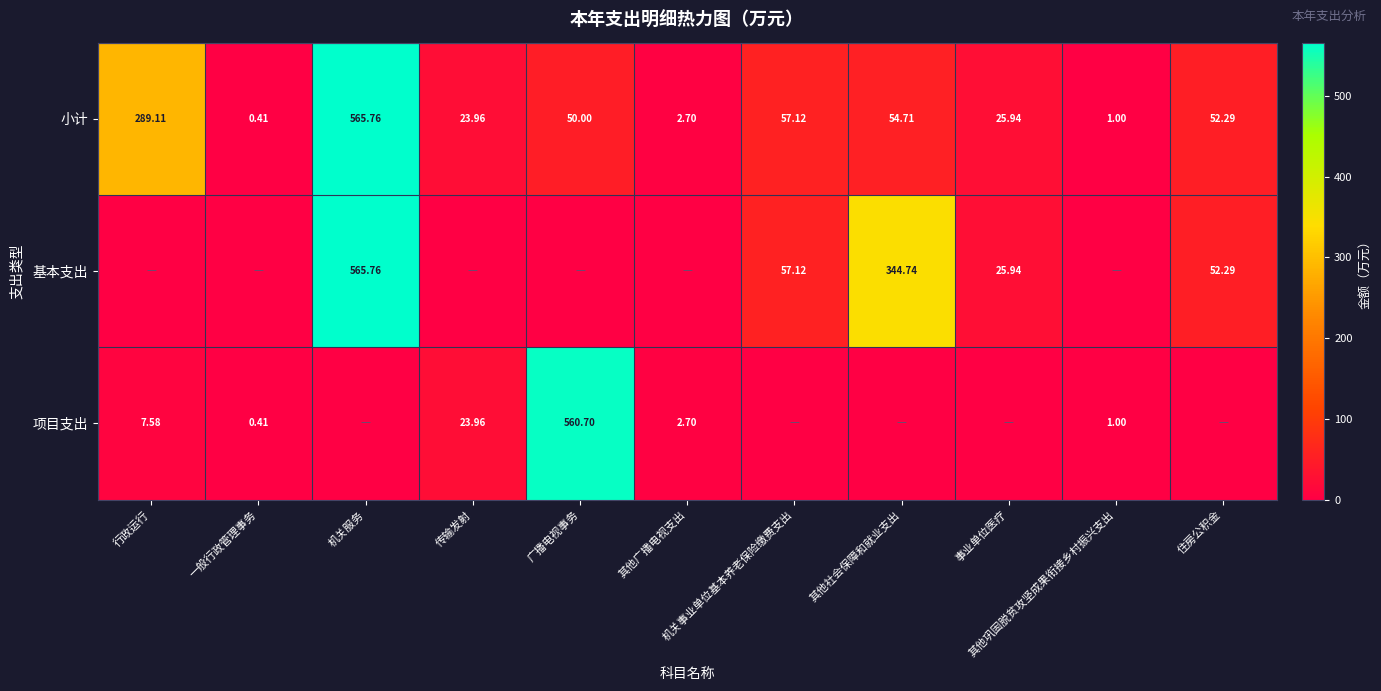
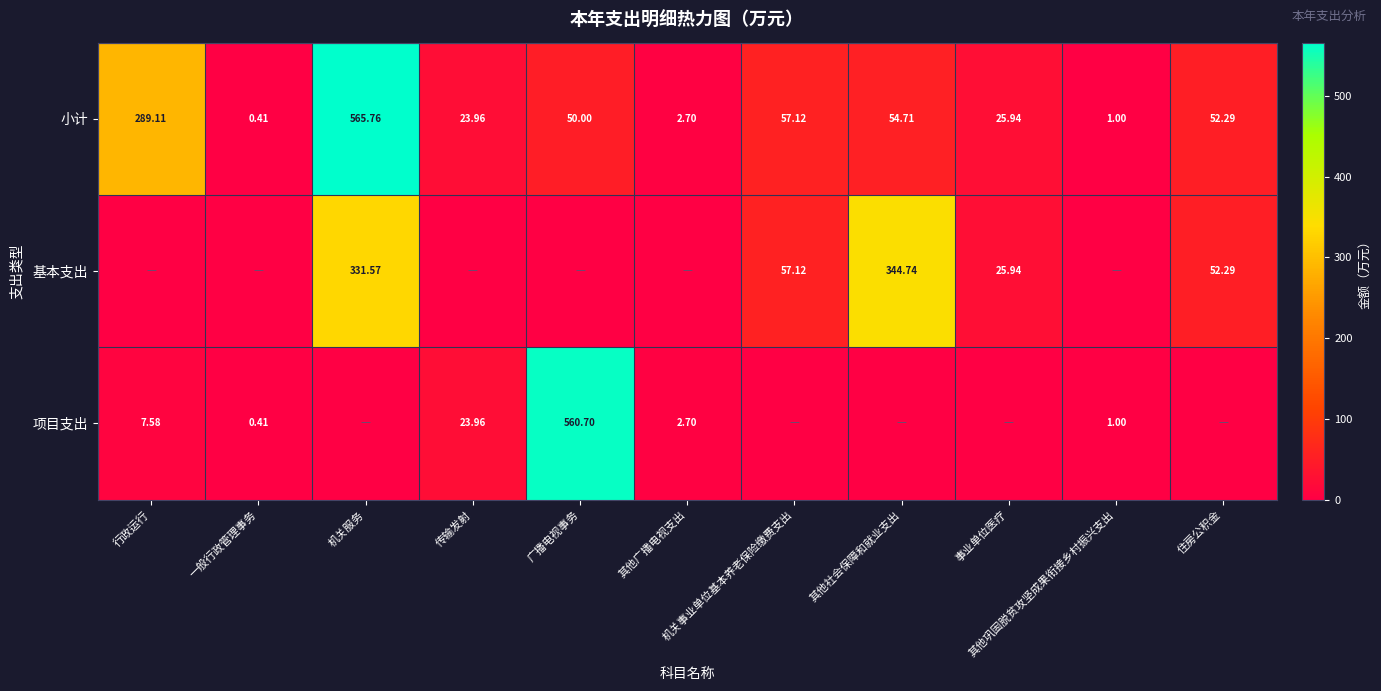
基本支出, 机关服务: 565.76 -> 331.57
